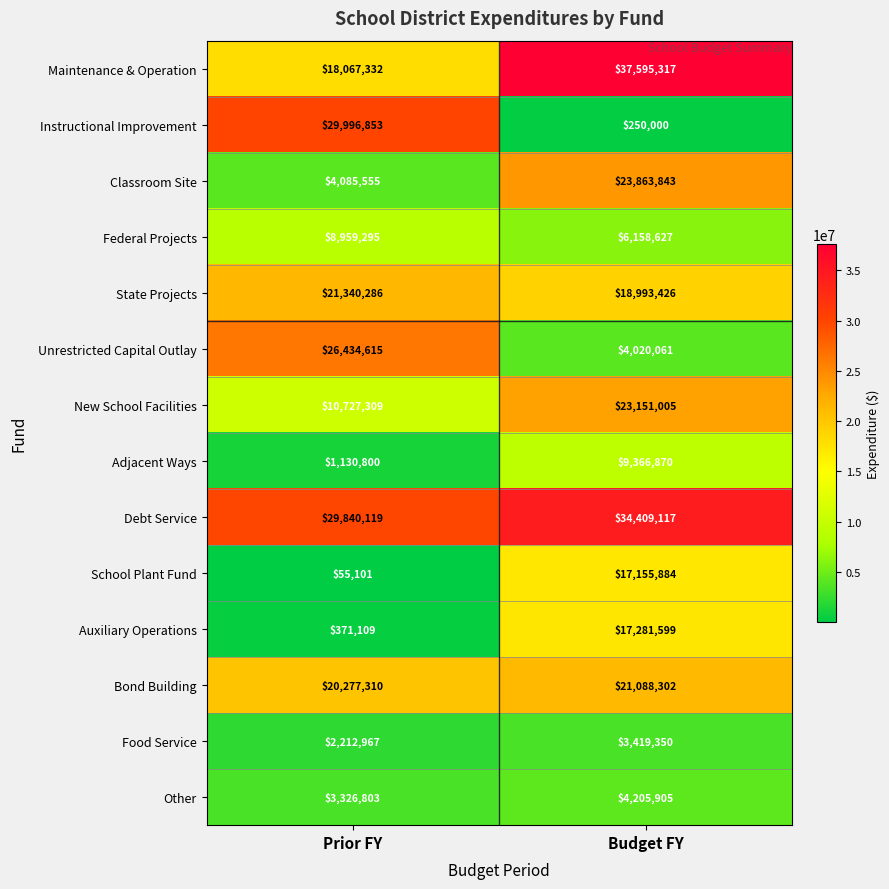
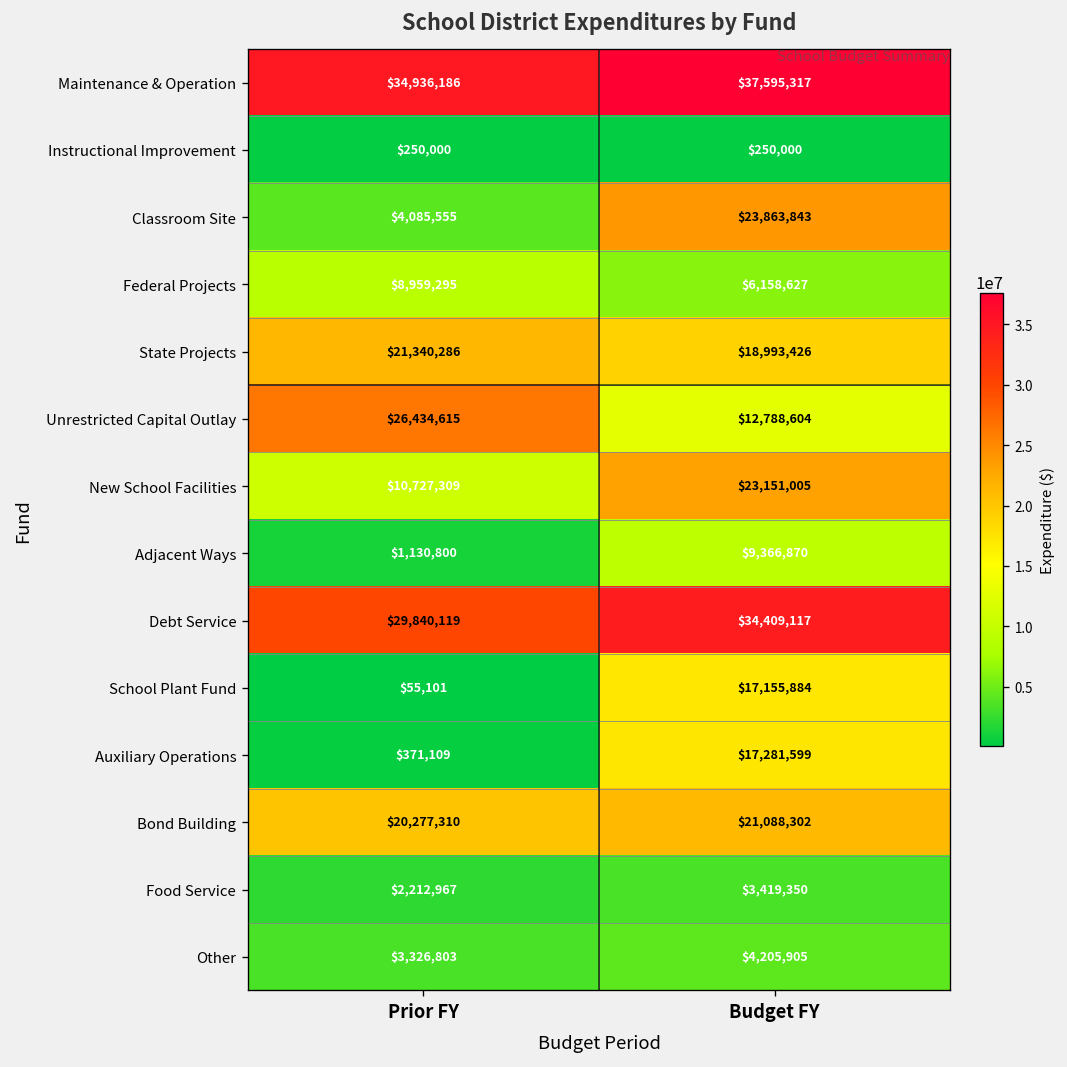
Maintenance & Operation, Prior FY: $18,067,332 -> $34,936,186
Instructional Improvement, Prior FY: $29,996,853 -> $250,000
Unrestricted Capital Outlay, Budget FY: $4,020,061 -> $12,788,604
